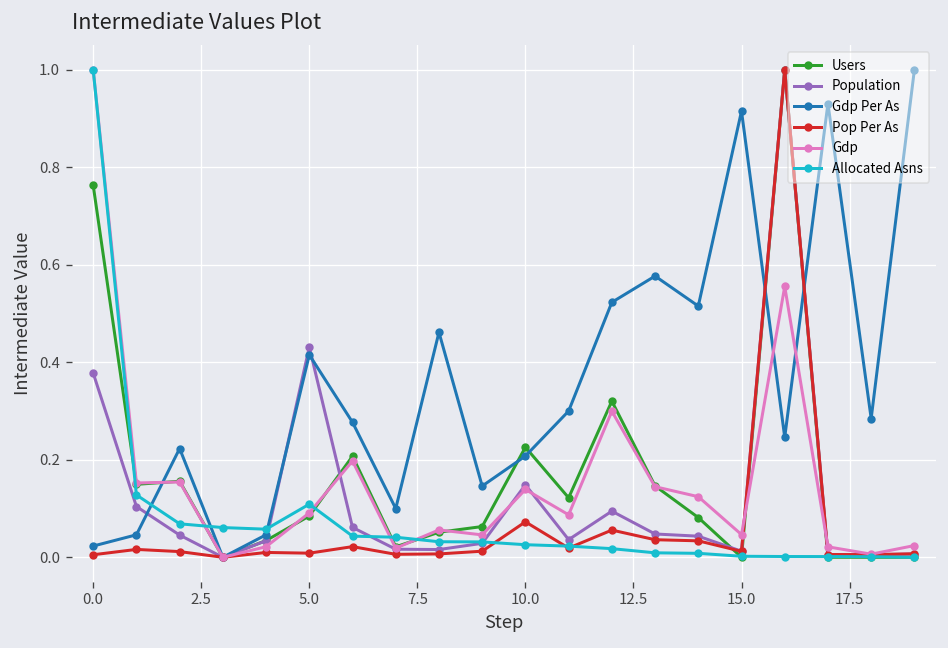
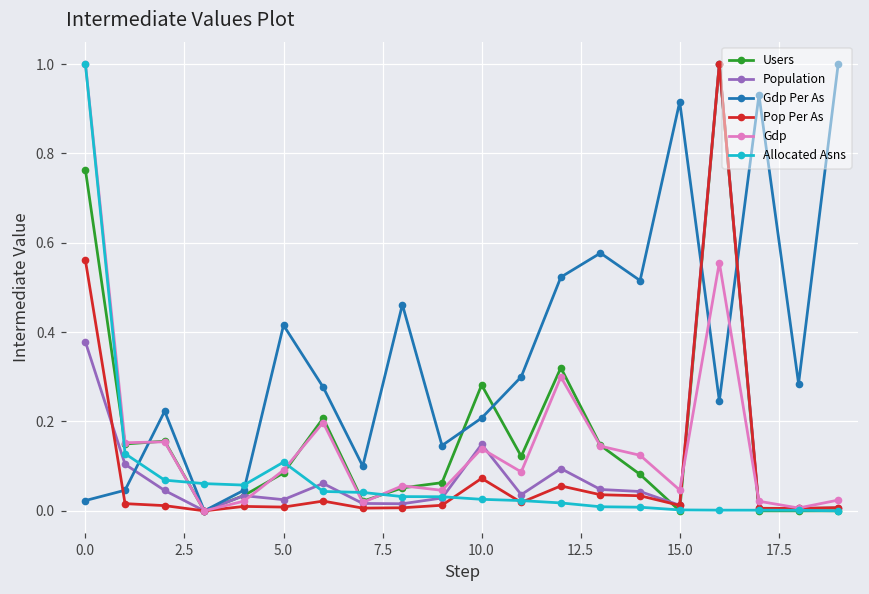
Pop Per As, 0.0: 0.01 -> 0.56
Population, 5.0: 0.43 -> 0.03
Users, 10.0: 0.23 -> 0.28
